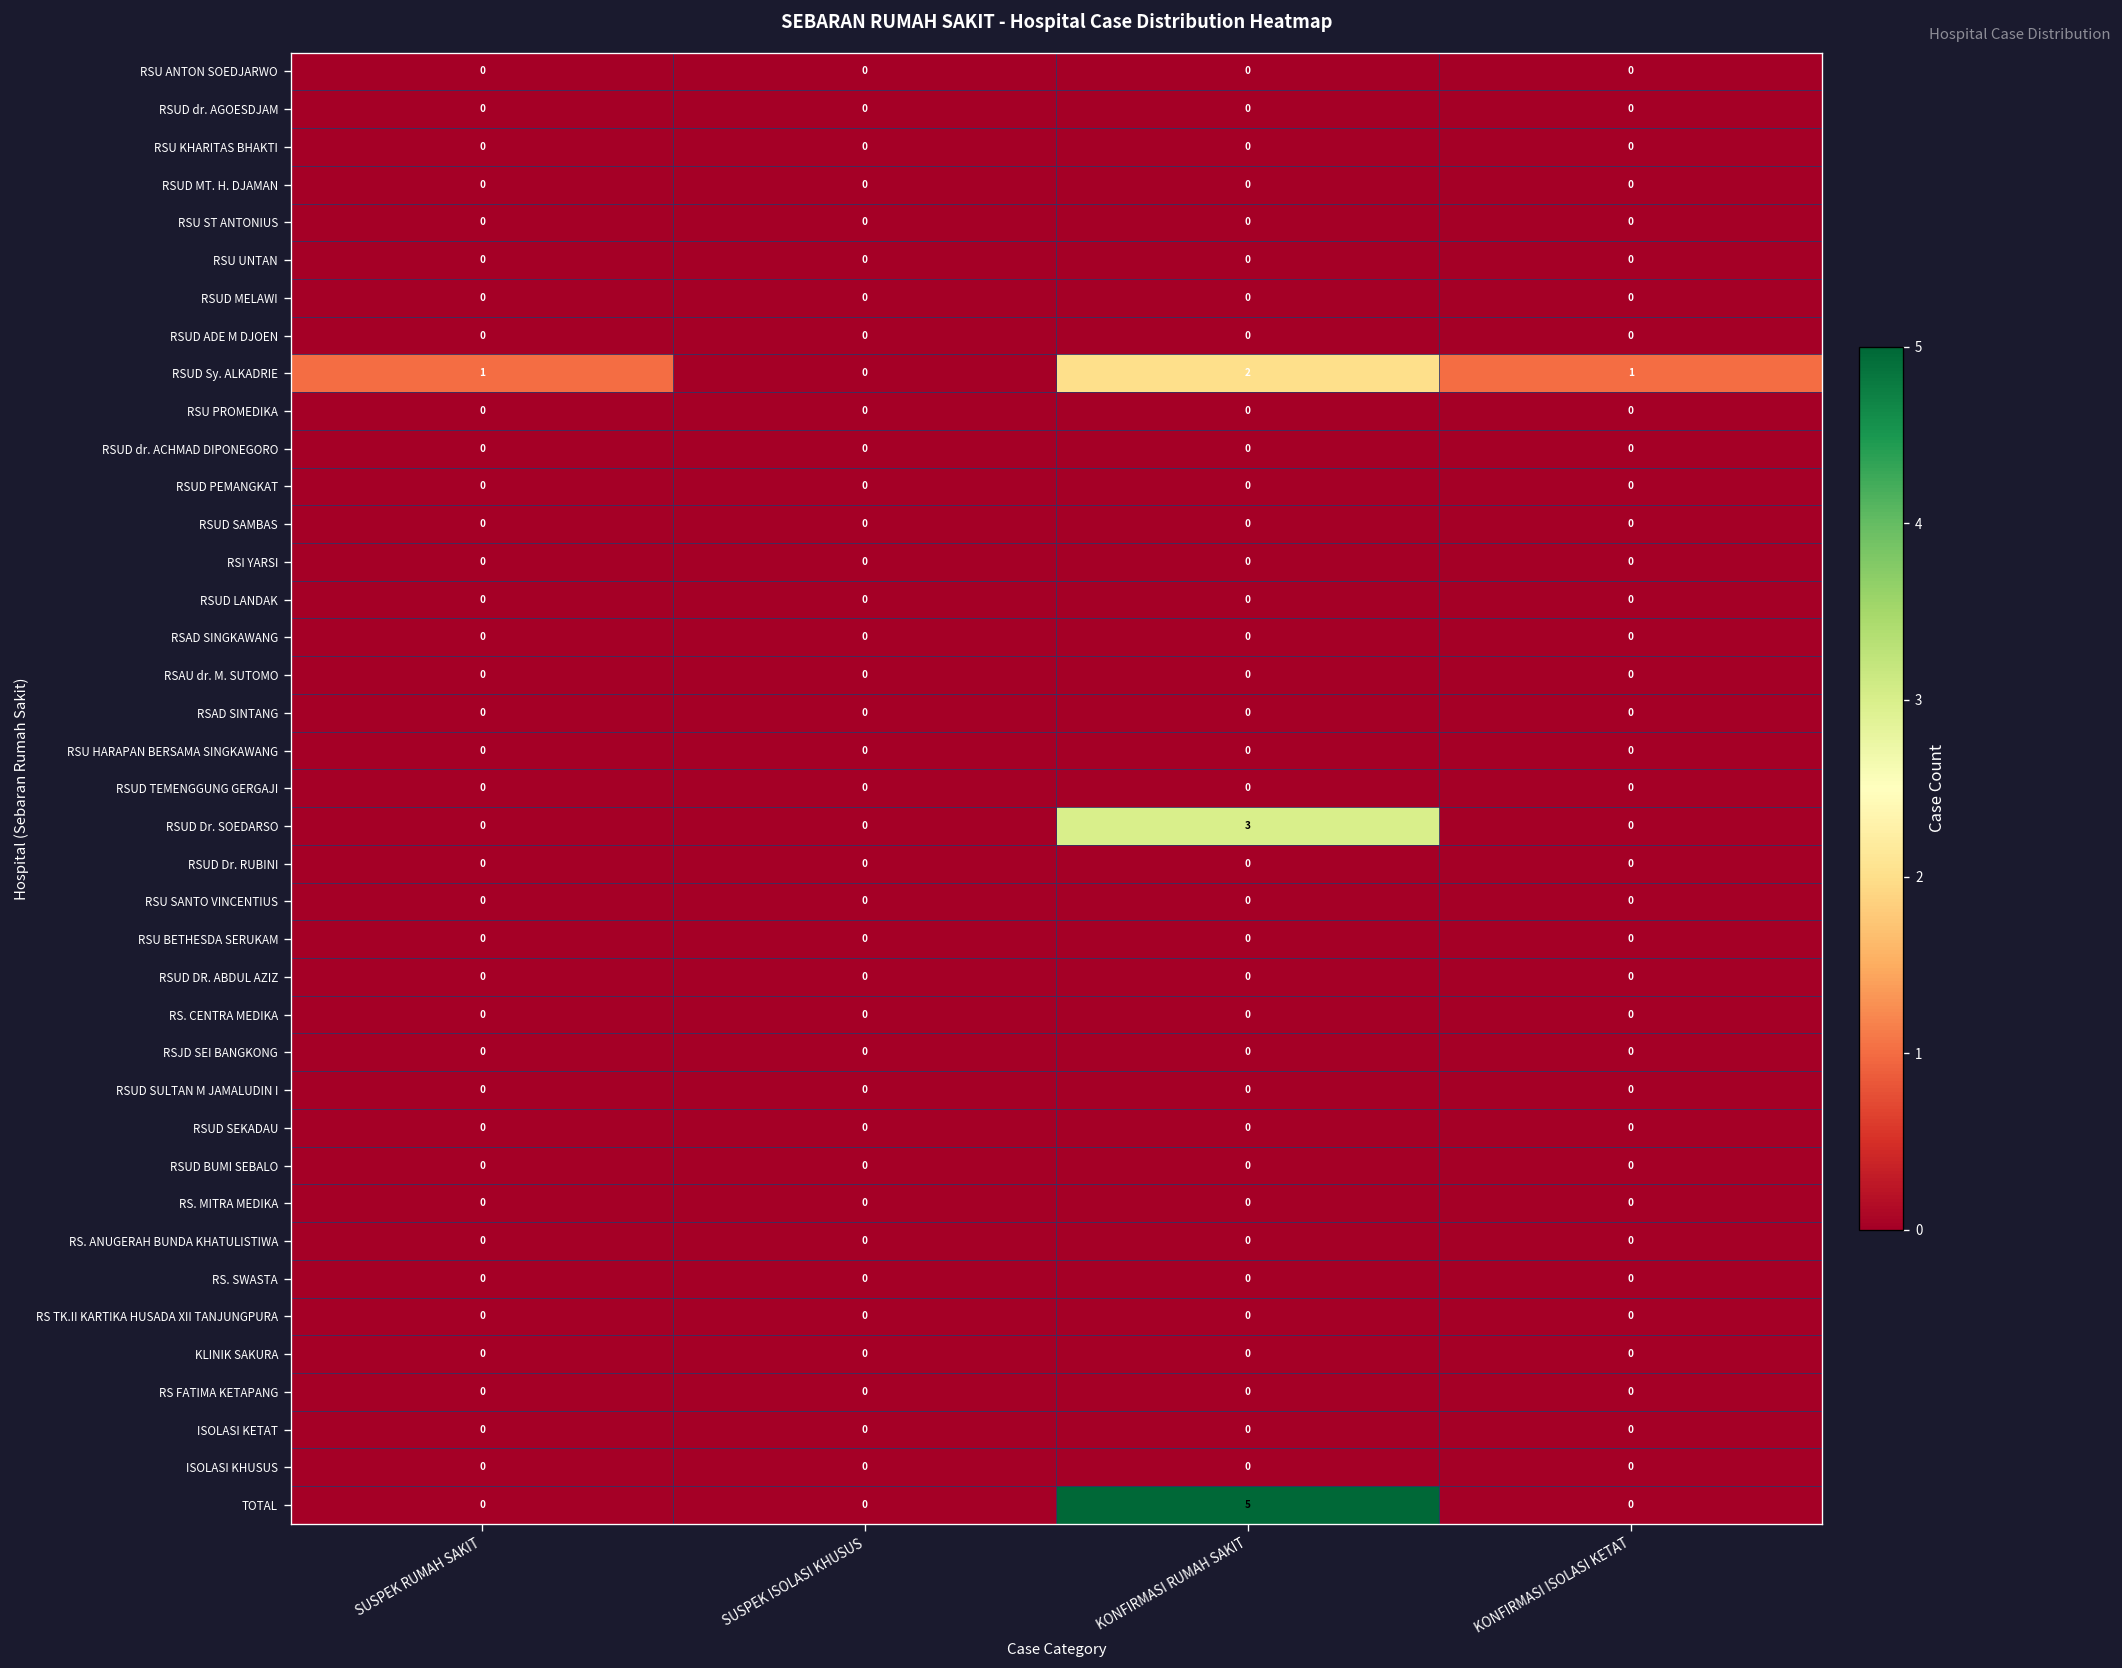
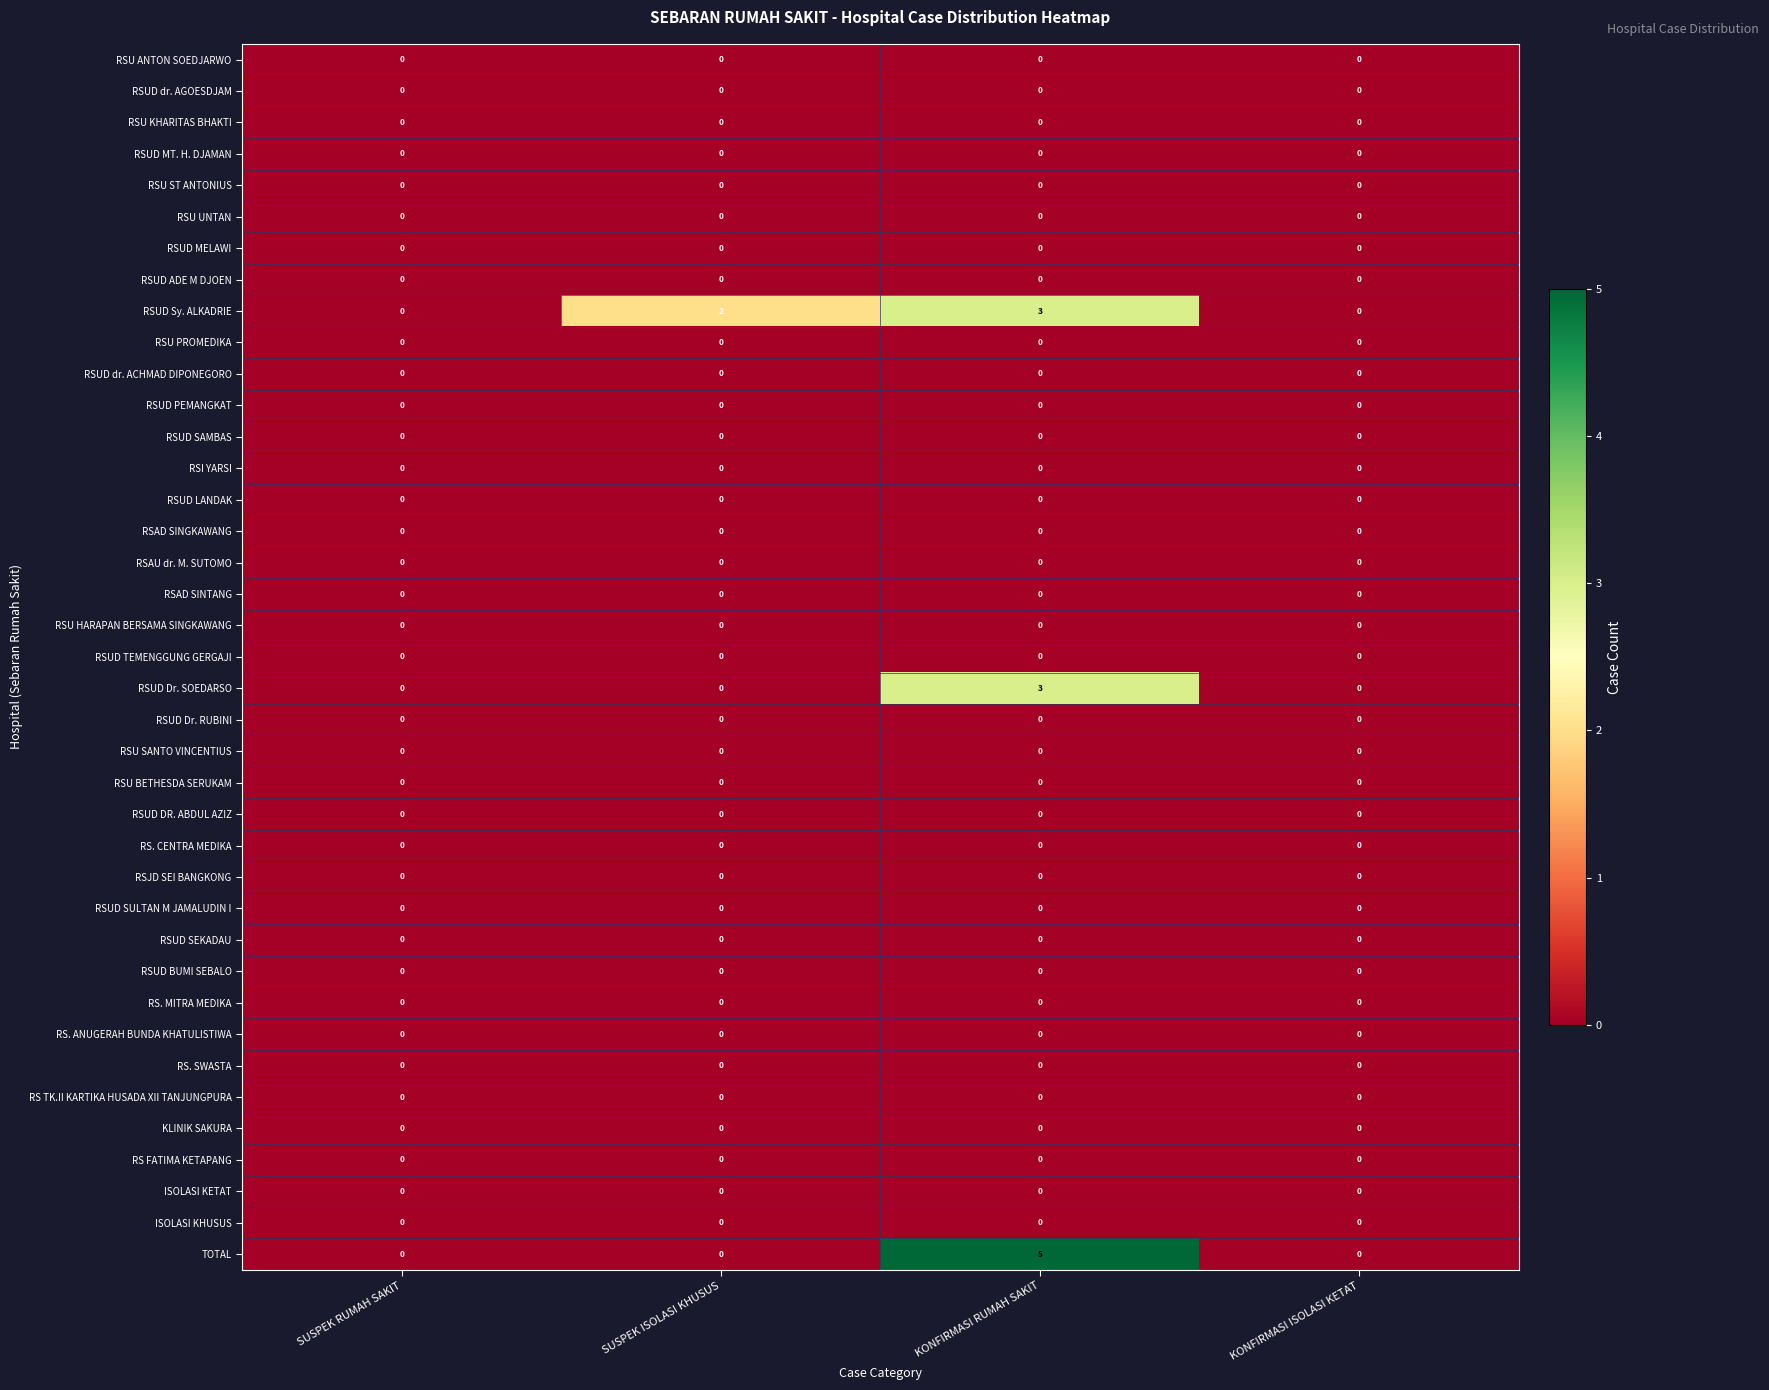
RSUD Sy. ALKADRIE, SUSPEK RUMAH SAKIT: 1 -> 0
RSUD Sy. ALKADRIE, SUSPEK ISOLASI KHUSUS: 0 -> 2
RSUD Sy. ALKADRIE, KONFIRMASI RUMAH SAKIT: 2 -> 3
RSUD Sy. ALKADRIE, KONFIRMASI ISOLASI KETAT: 1 -> 0
